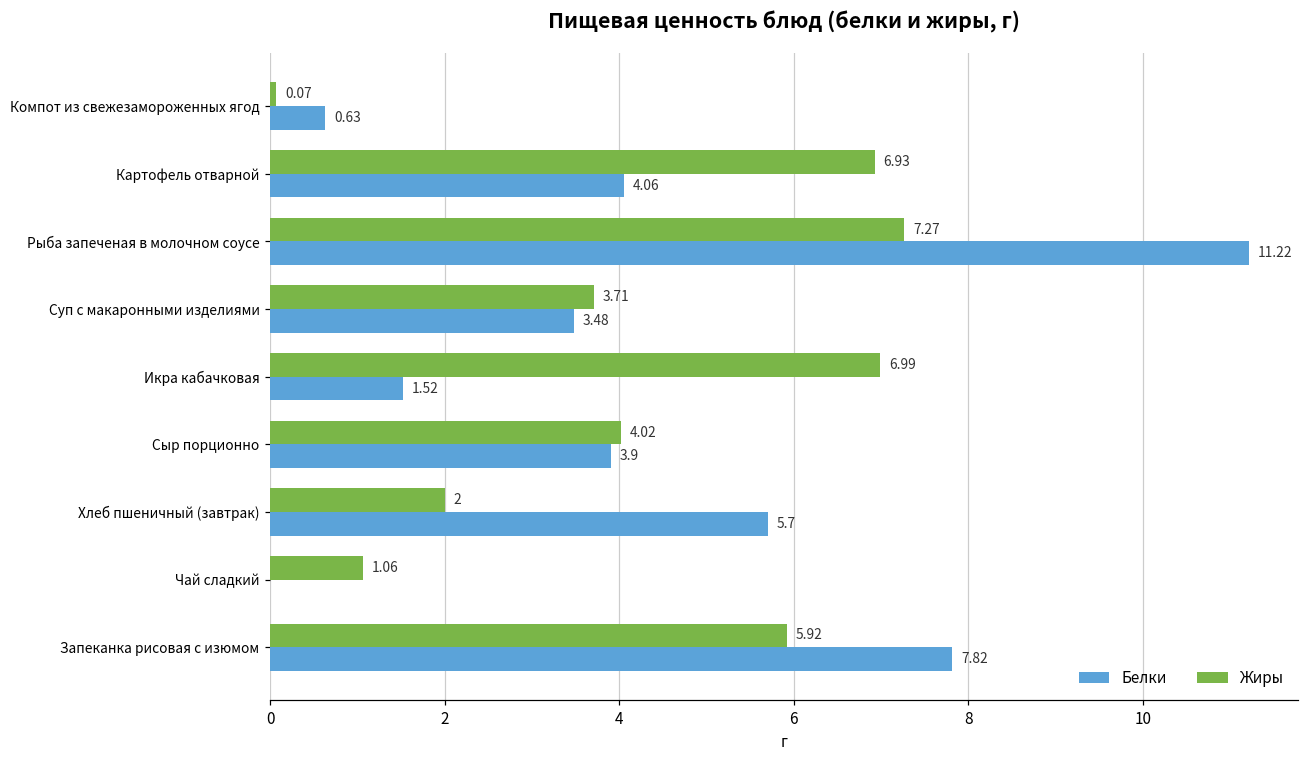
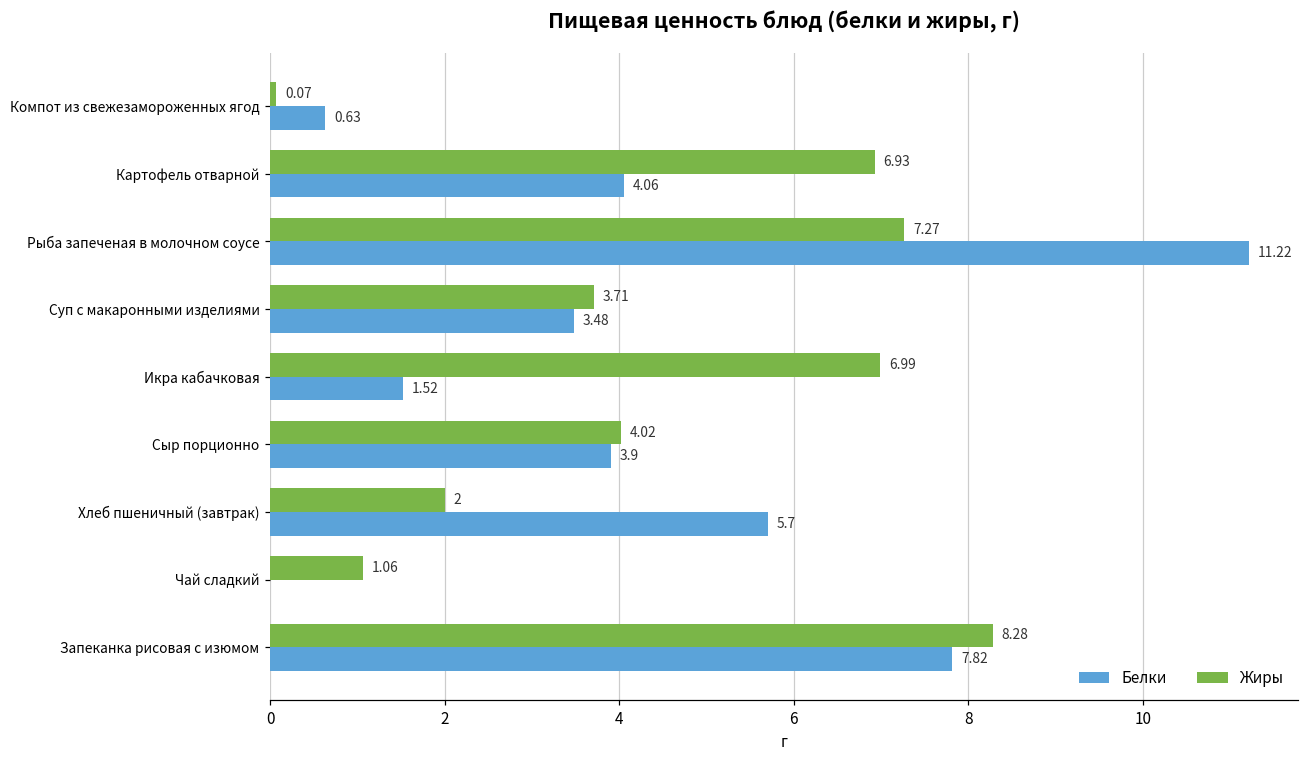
Жиры, Запеканка рисовая с изюмом: 5.92 -> 8.28
